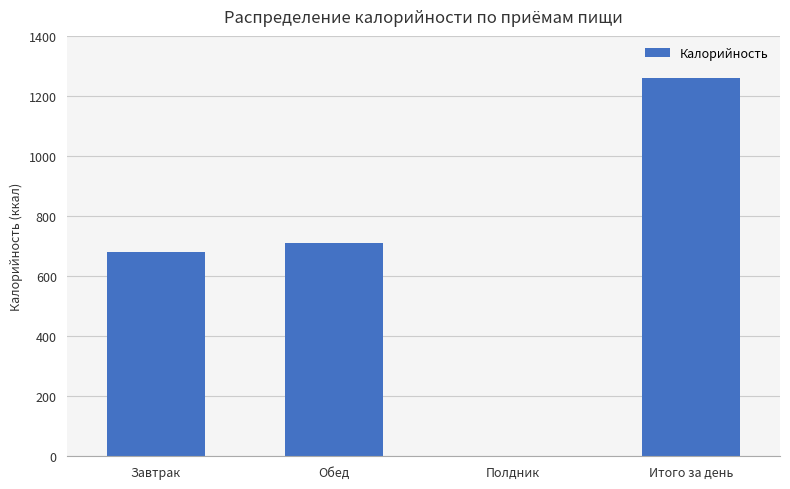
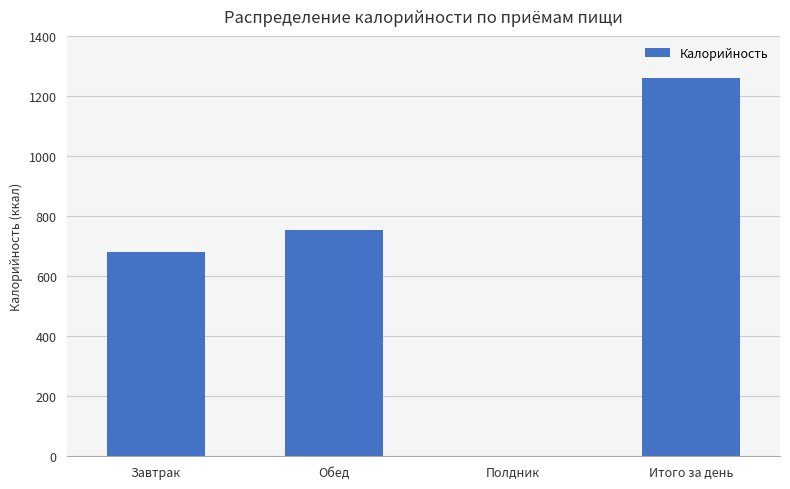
Обед: 710 -> 750
